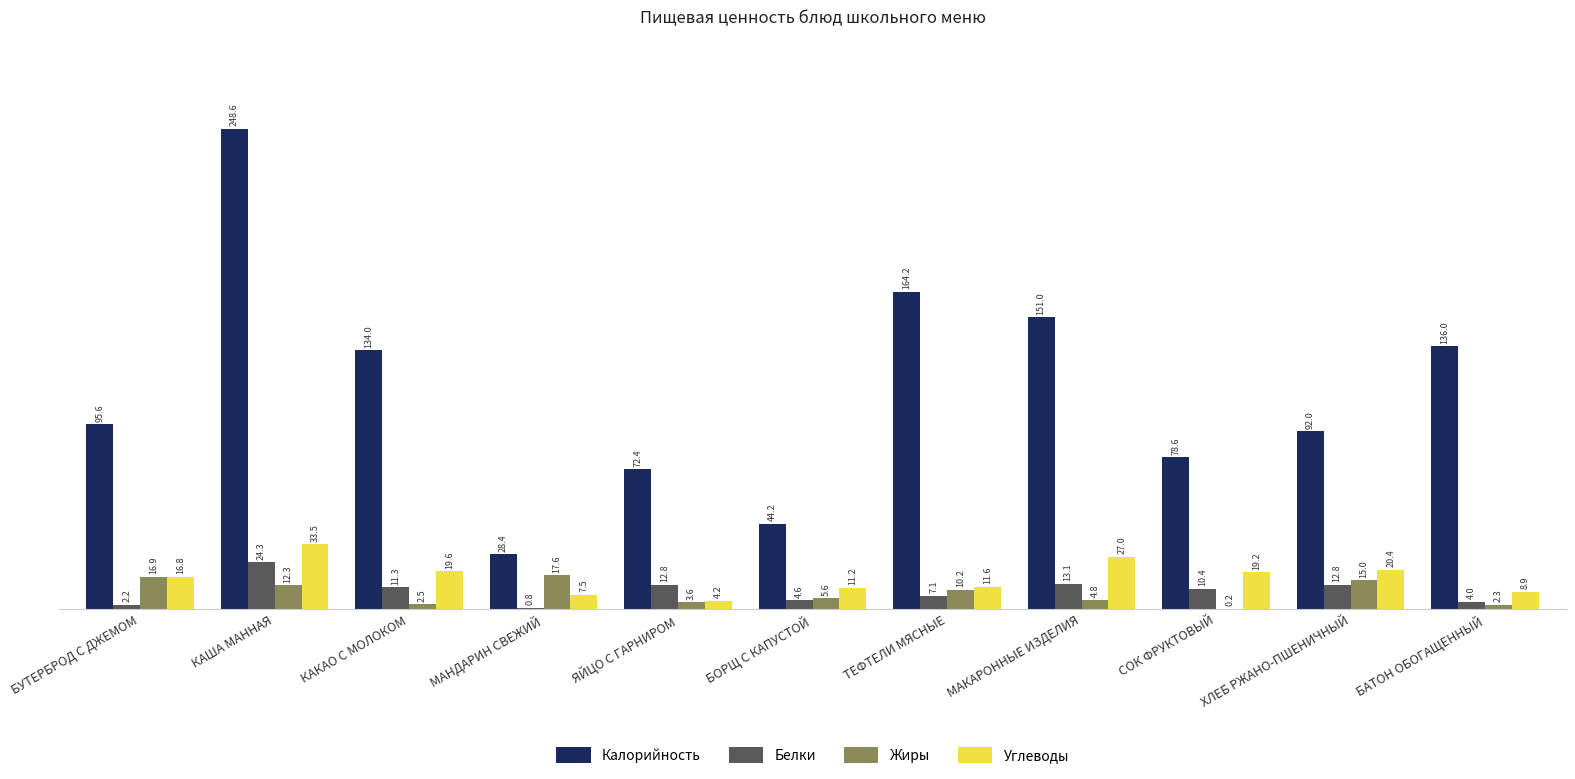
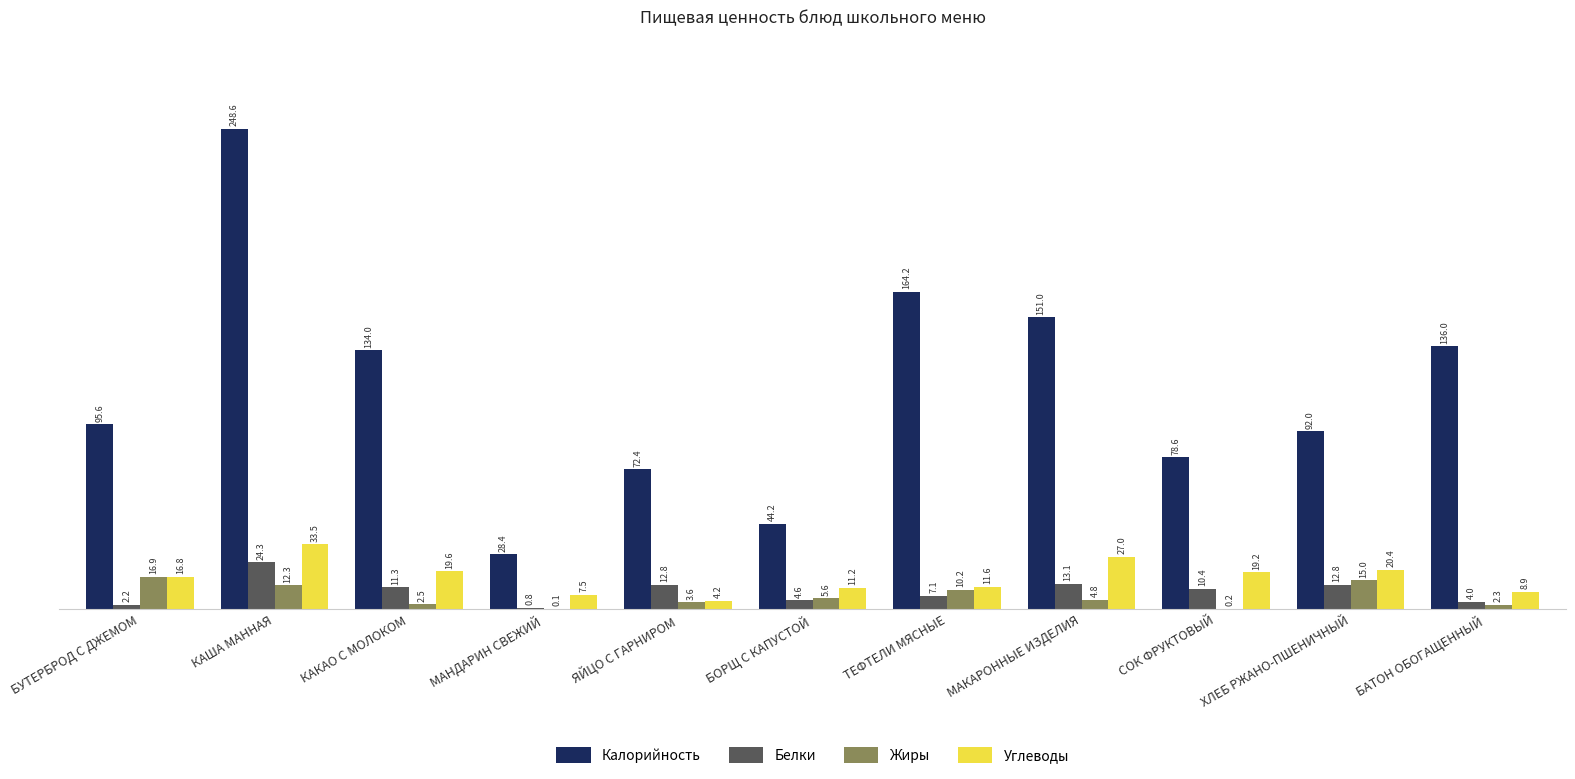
Жиры, МАНДАРИН СВЕЖИЙ: 17.6 -> 0.1
